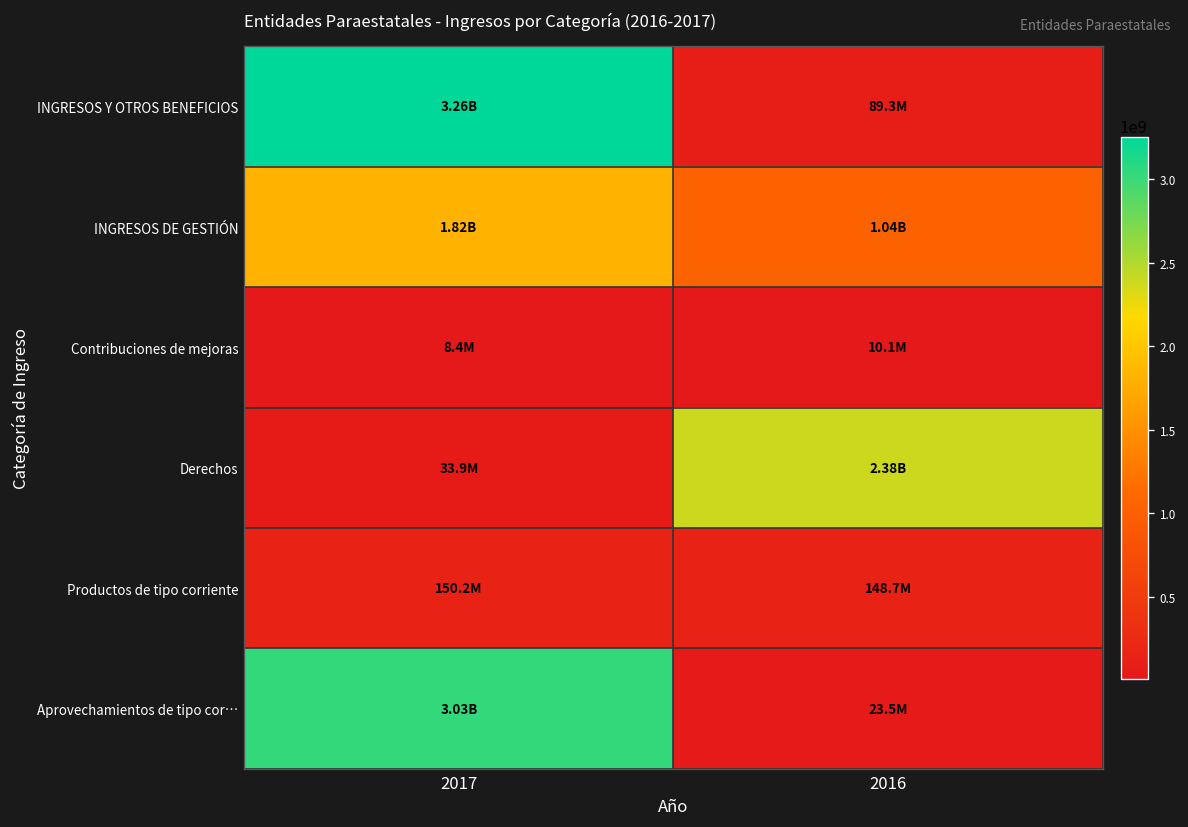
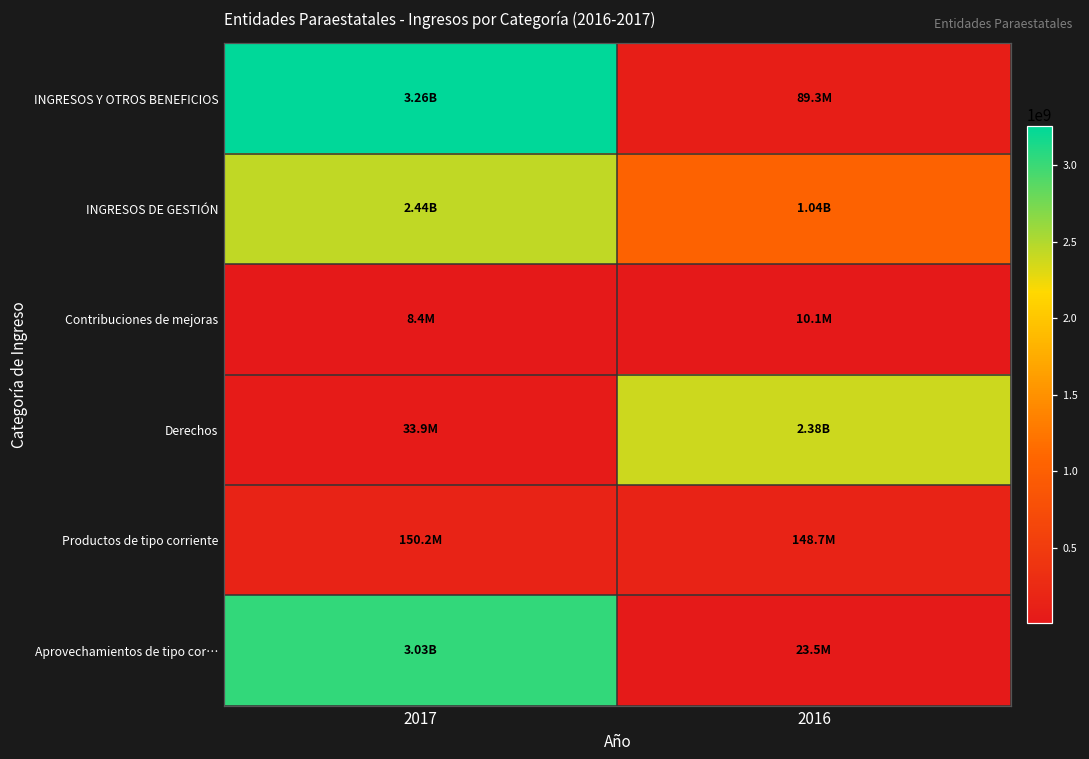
INGRESOS DE GESTIÓN, 2017: 1.82B -> 2.44B
